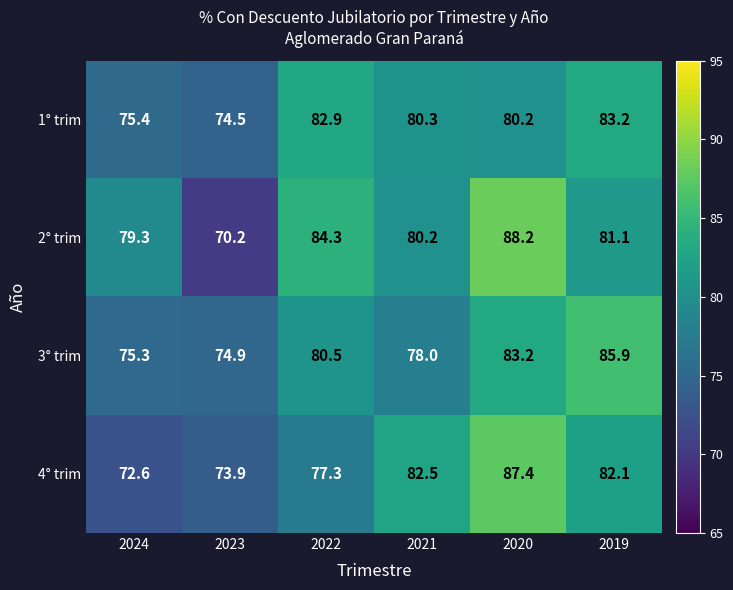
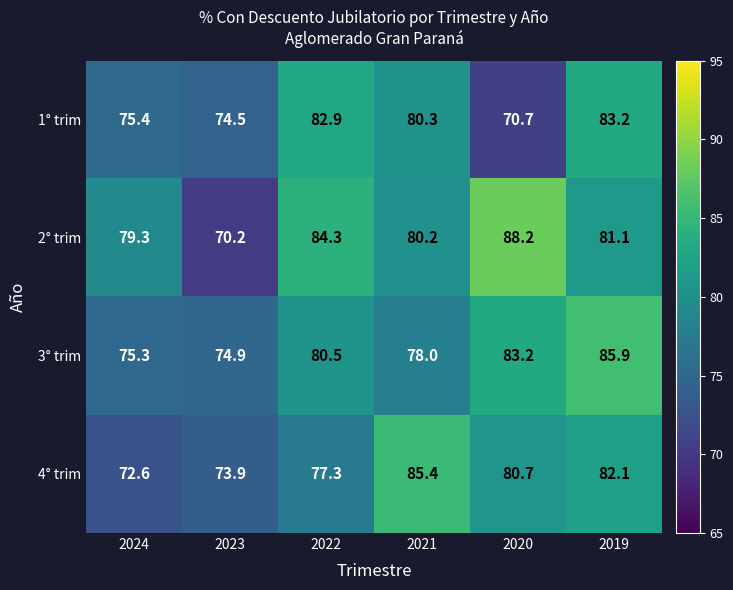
1° trim, 2020: 80.2 -> 70.7
4° trim, 2021: 82.5 -> 85.4
4° trim, 2020: 87.4 -> 80.7
